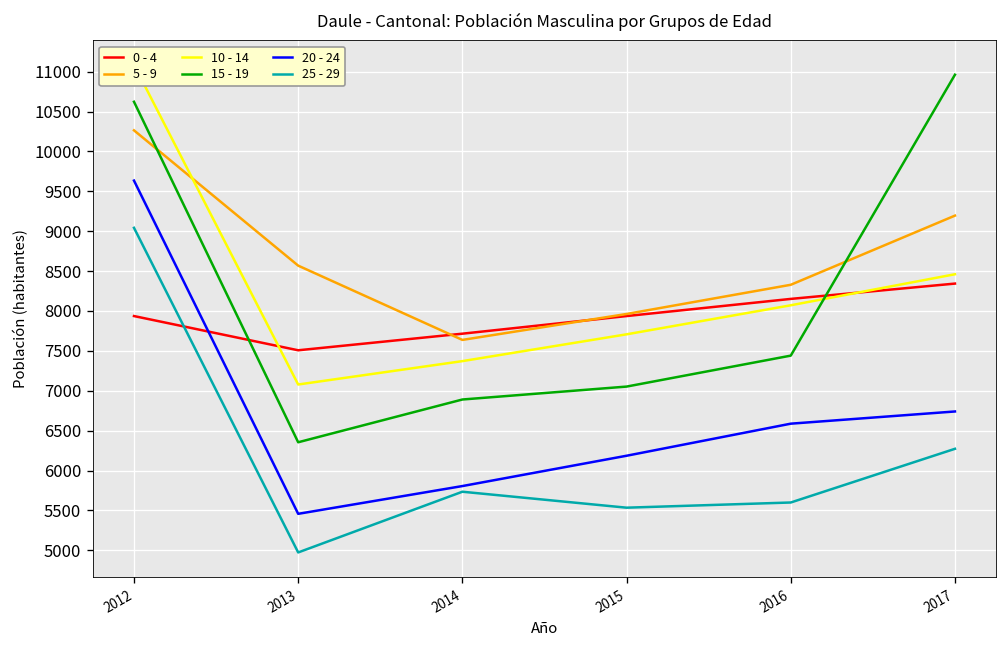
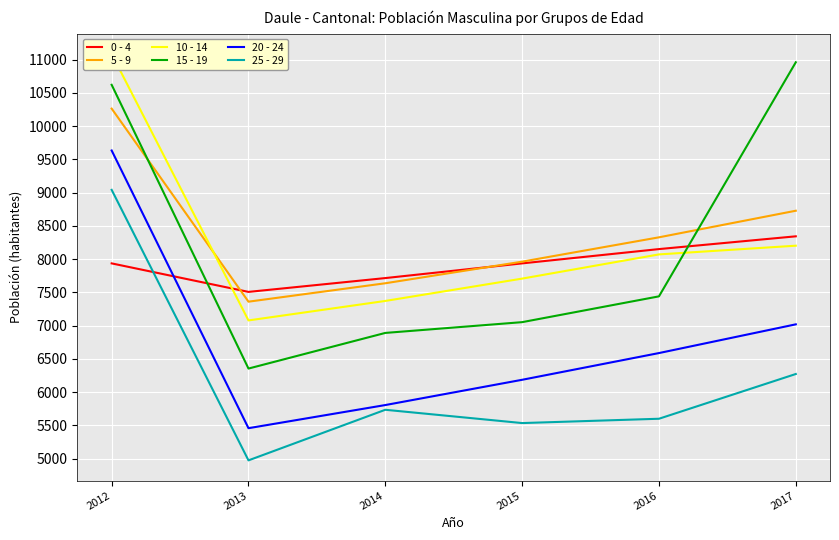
5 - 9, 2013: 8600 -> 7400
5 - 9, 2017: 9200 -> 8700
10 - 14, 2017: 8500 -> 8200
20 - 24, 2017: 6700 -> 7000
